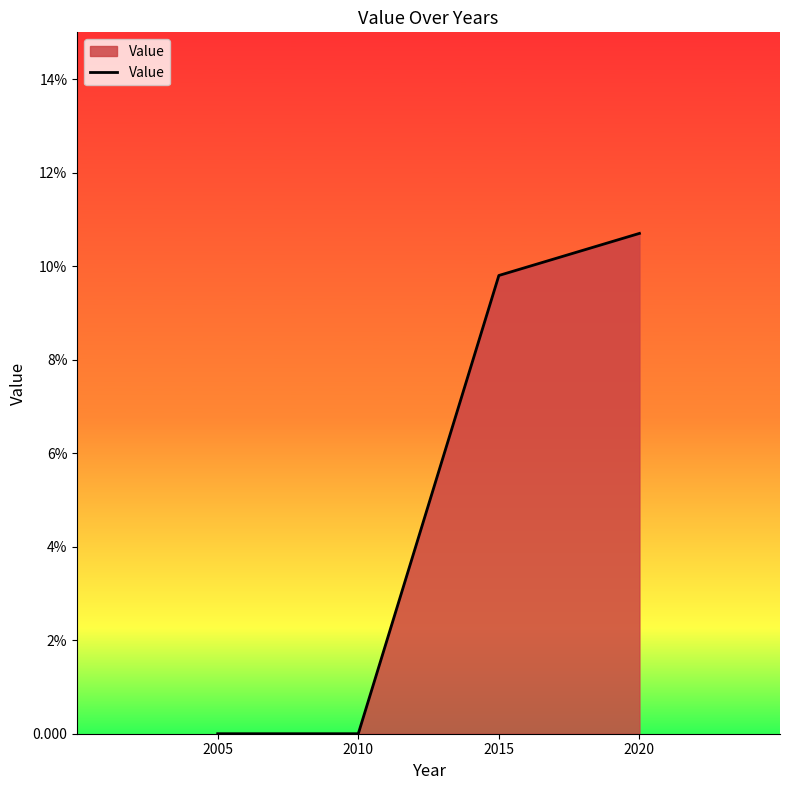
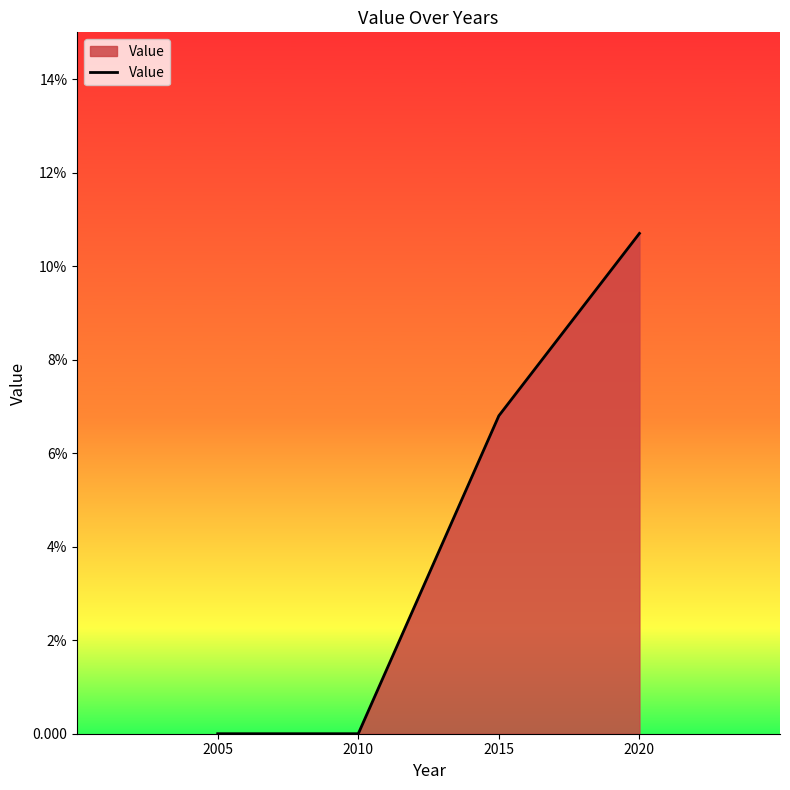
2015: 9.8% -> 6.8%
